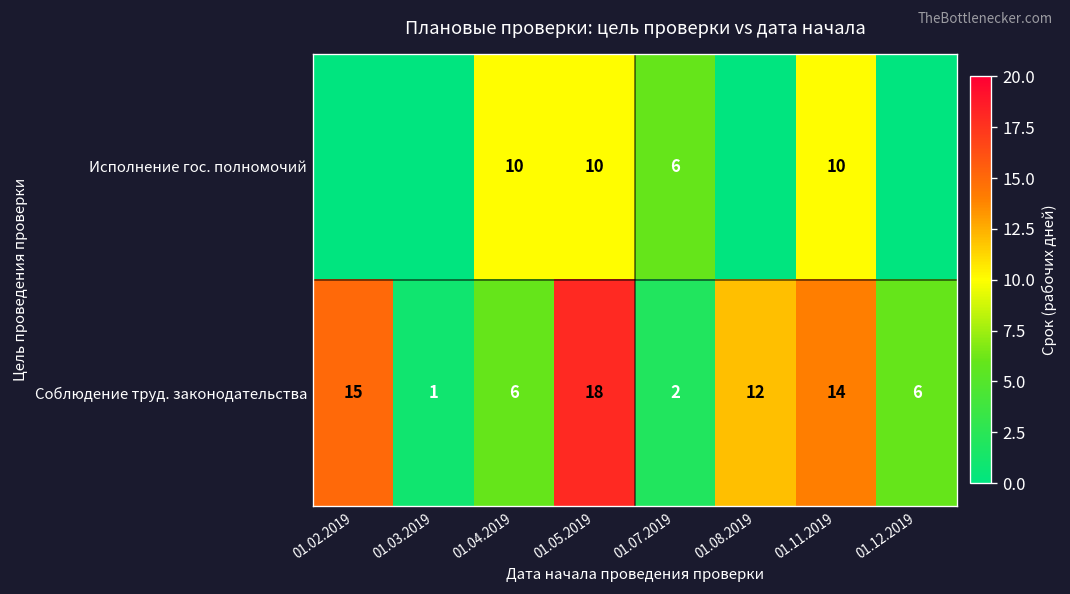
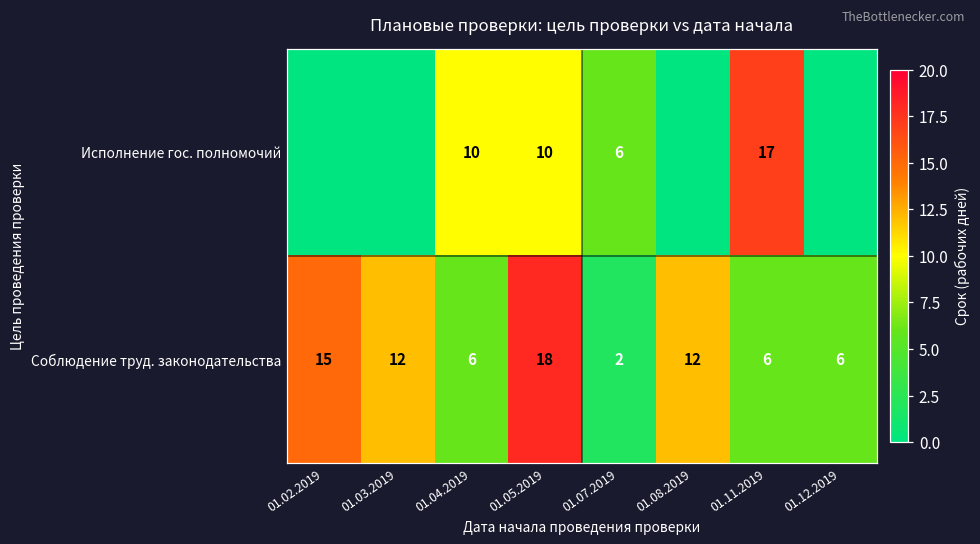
Исполнение гос. полномочий, 01.11.2019: 10 -> 17
Соблюдение труд. законодательства, 01.03.2019: 1 -> 12
Соблюдение труд. законодательства, 01.11.2019: 14 -> 6
